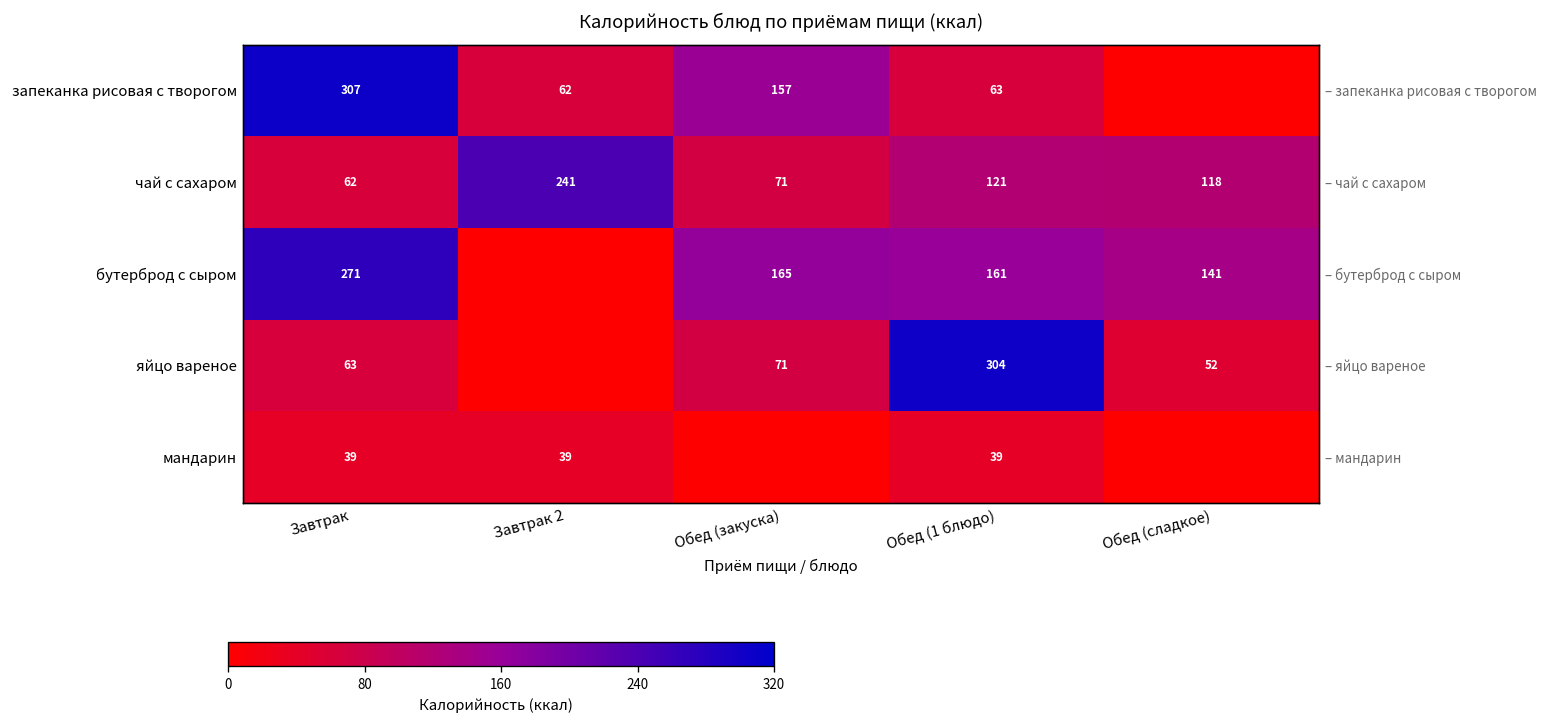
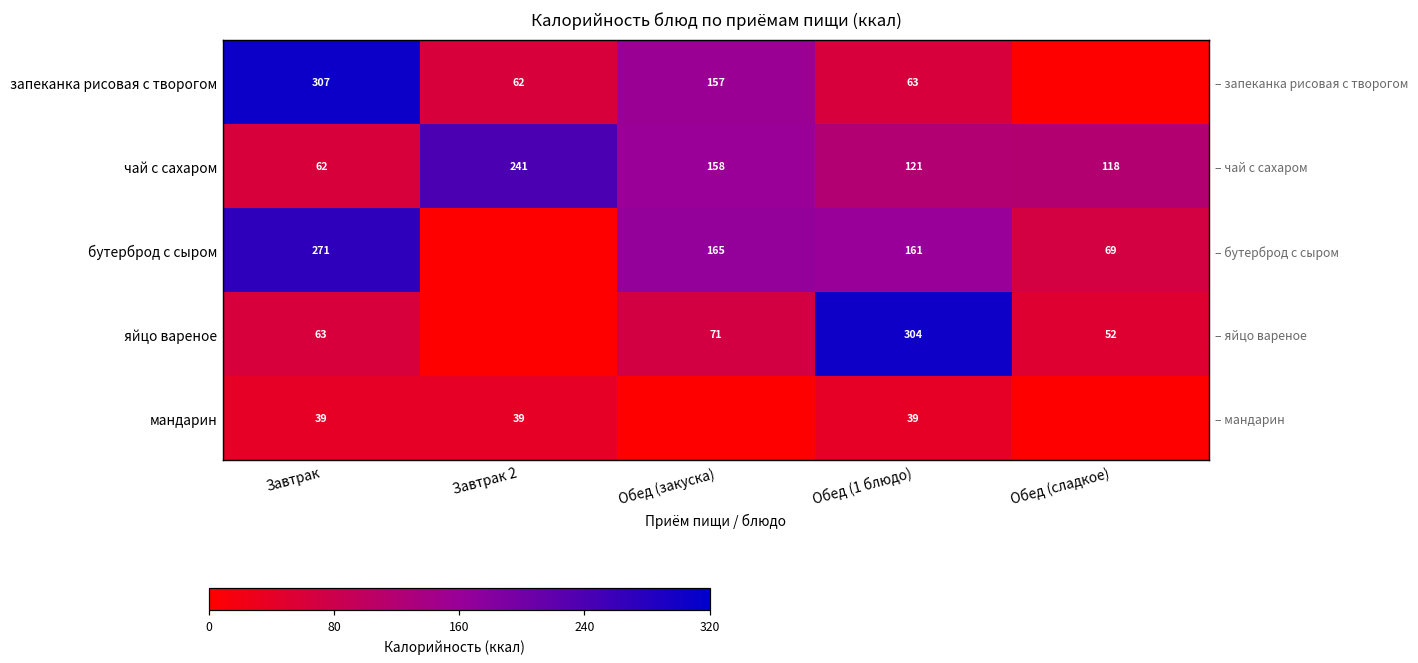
чай с сахаром, Обед (закуска): 71 -> 158
бутерброд с сыром, Обед (сладкое): 141 -> 69
